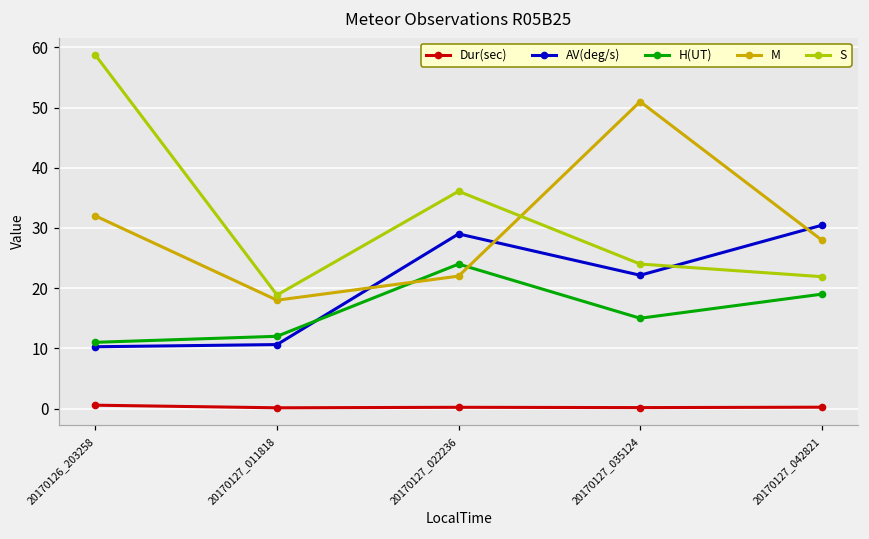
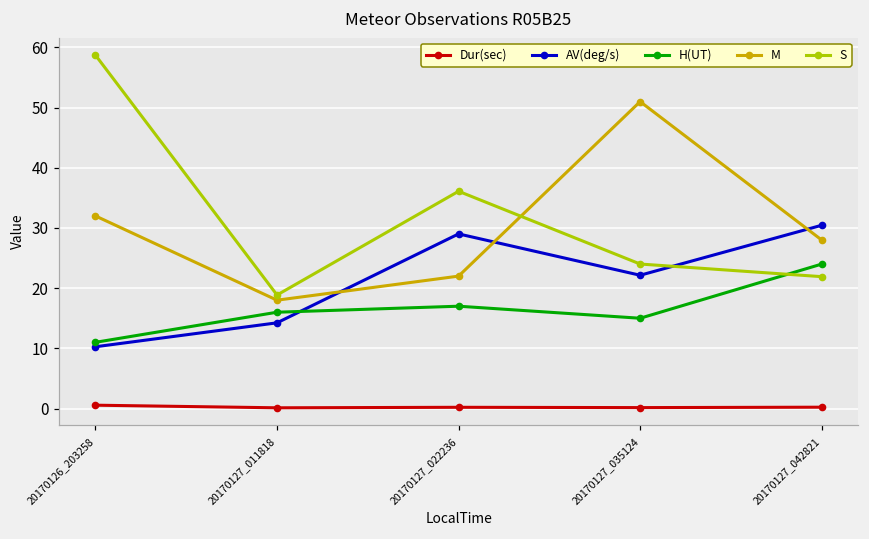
AV(deg/s), 20170127_011818: 11 -> 14
H(UT), 20170127_011818: 12 -> 16
H(UT), 20170127_022236: 24 -> 17
H(UT), 20170127_042821: 19 -> 24
